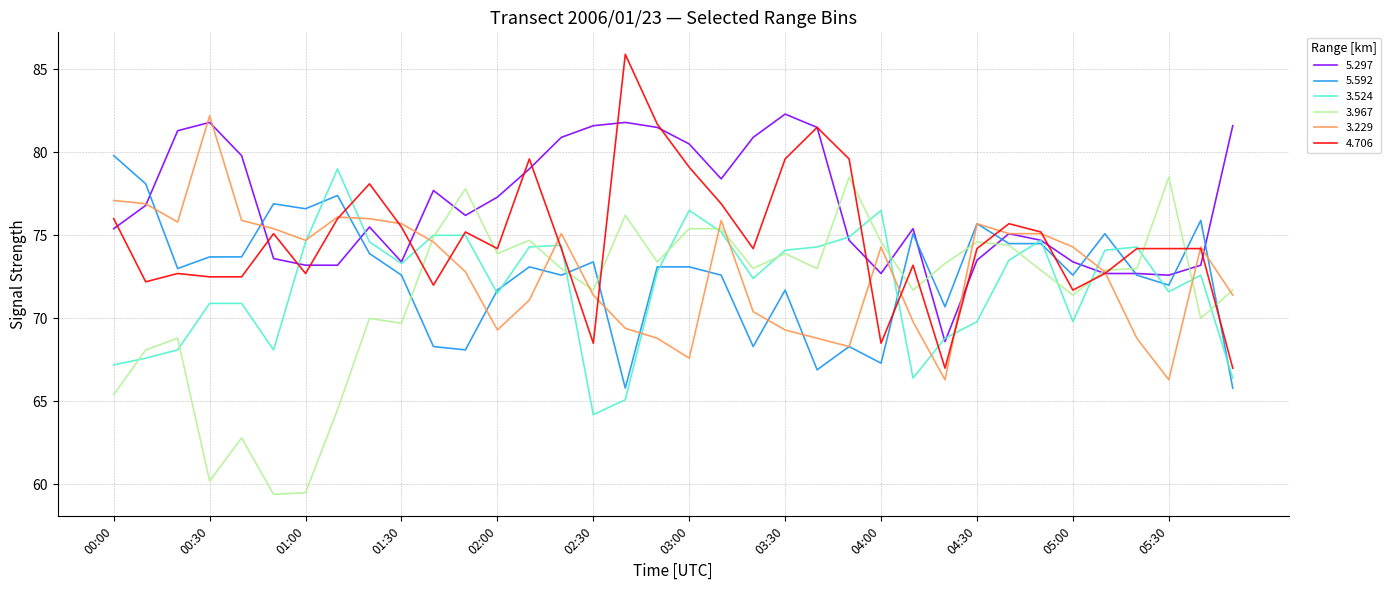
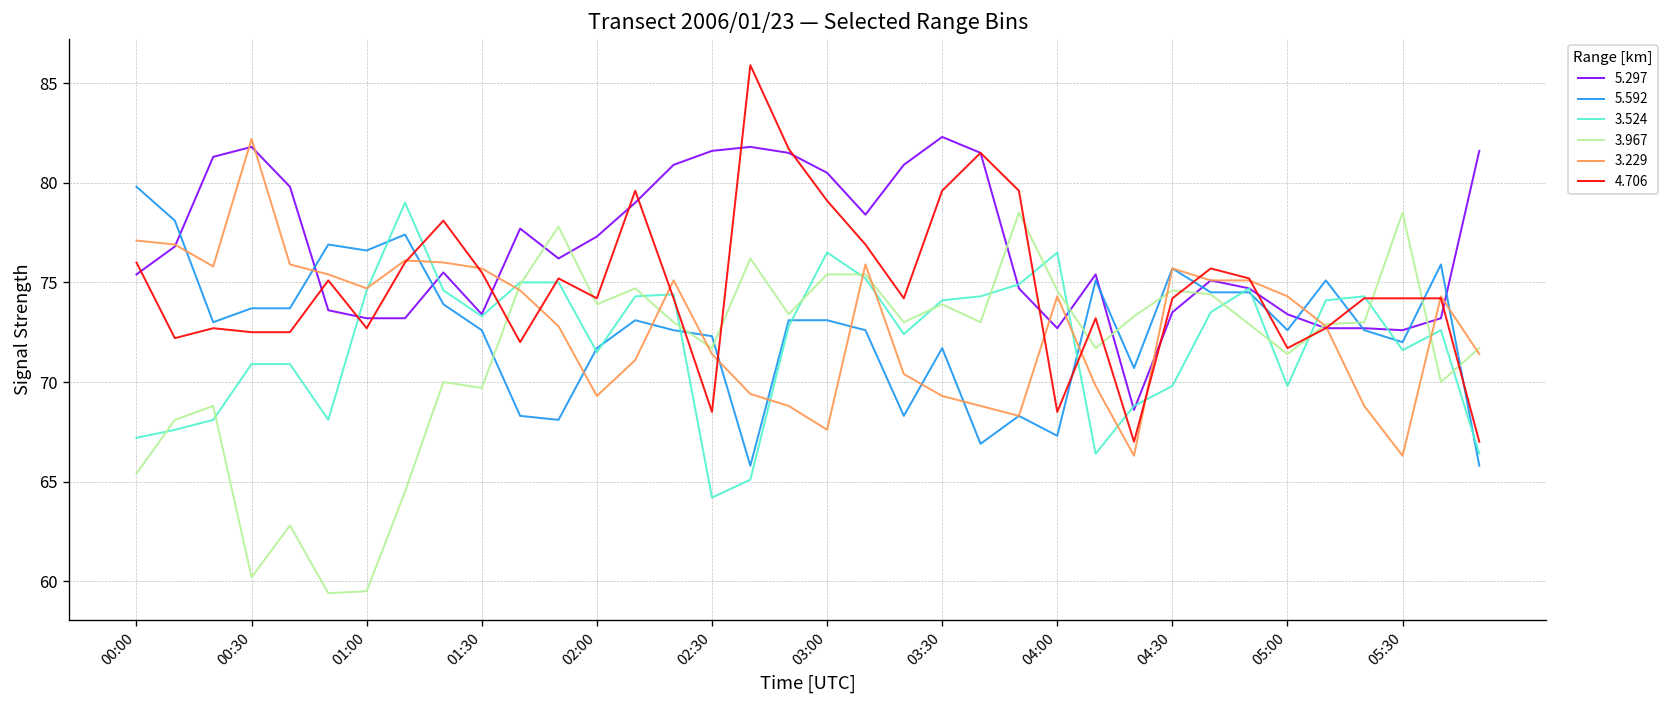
5.592, 02:30: 73.4 -> 72.3
